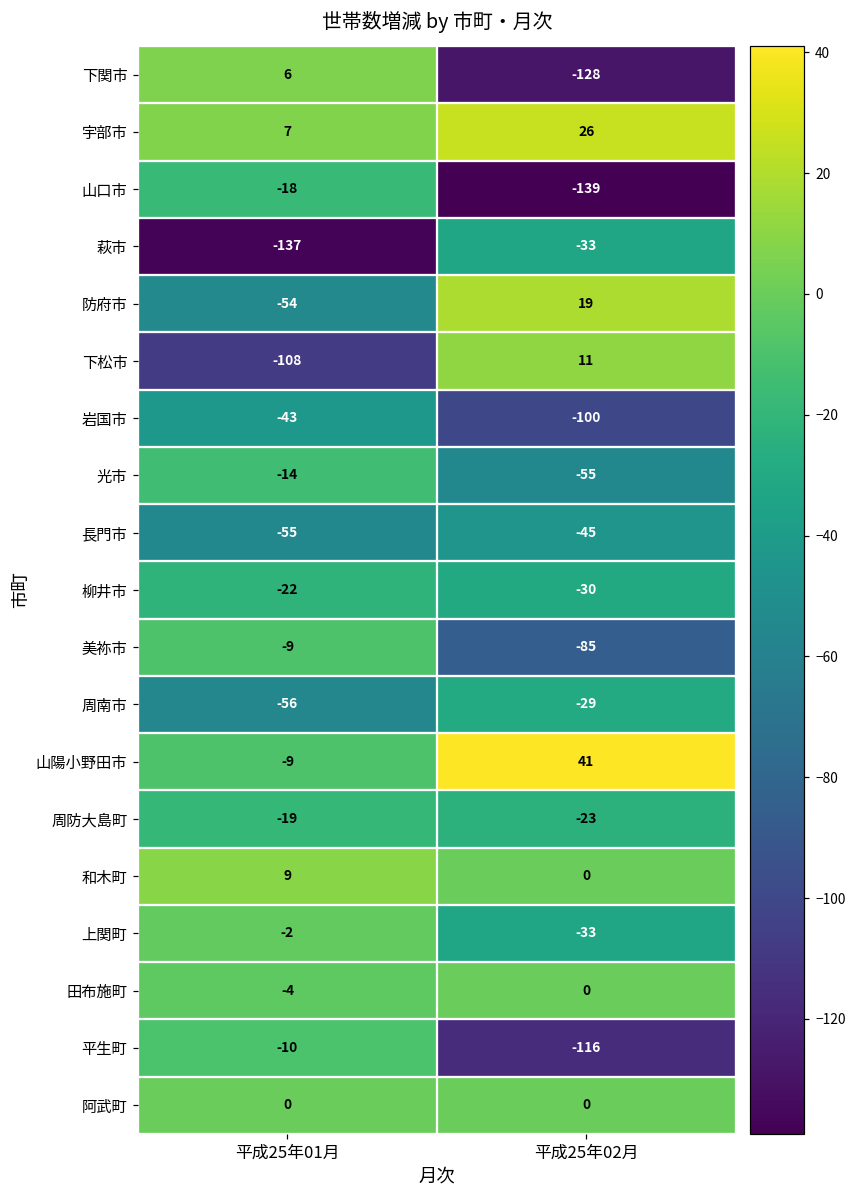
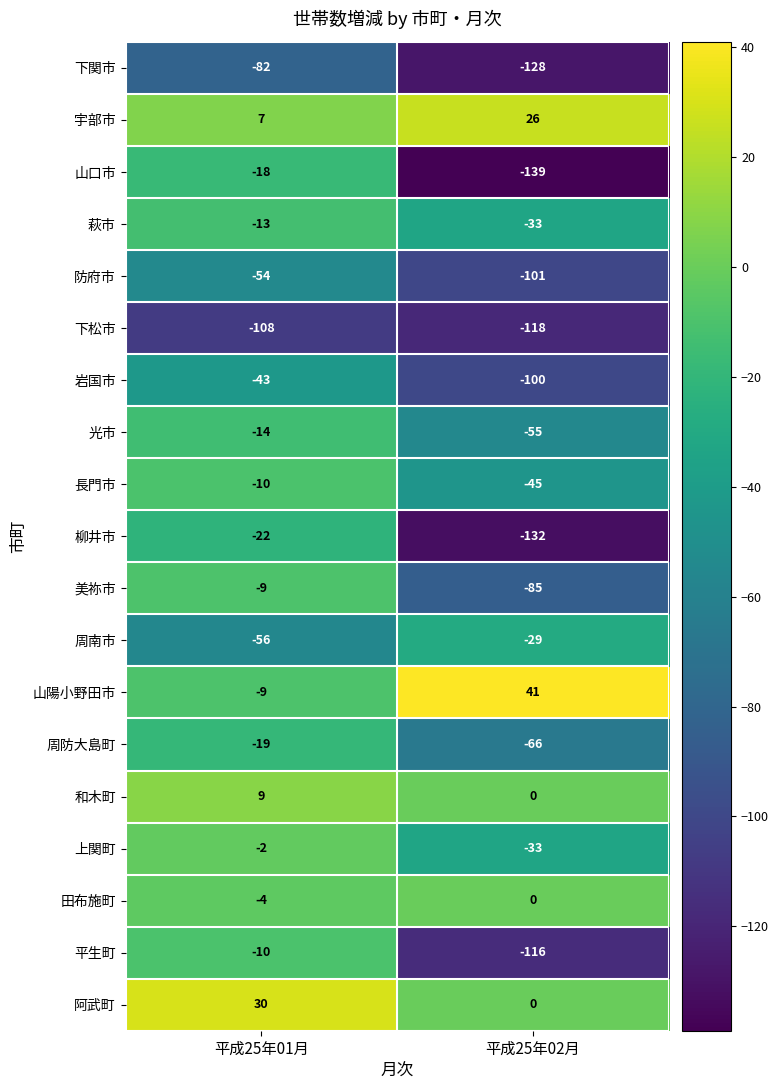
下関市, 平成25年01月: 6 -> -82
萩市, 平成25年01月: -137 -> -13
防府市, 平成25年02月: 19 -> -101
下松市, 平成25年02月: 11 -> -118
長門市, 平成25年01月: -55 -> -10
柳井市, 平成25年02月: -30 -> -132
周防大島町, 平成25年02月: -23 -> -66
阿武町, 平成25年01月: 0 -> 30
